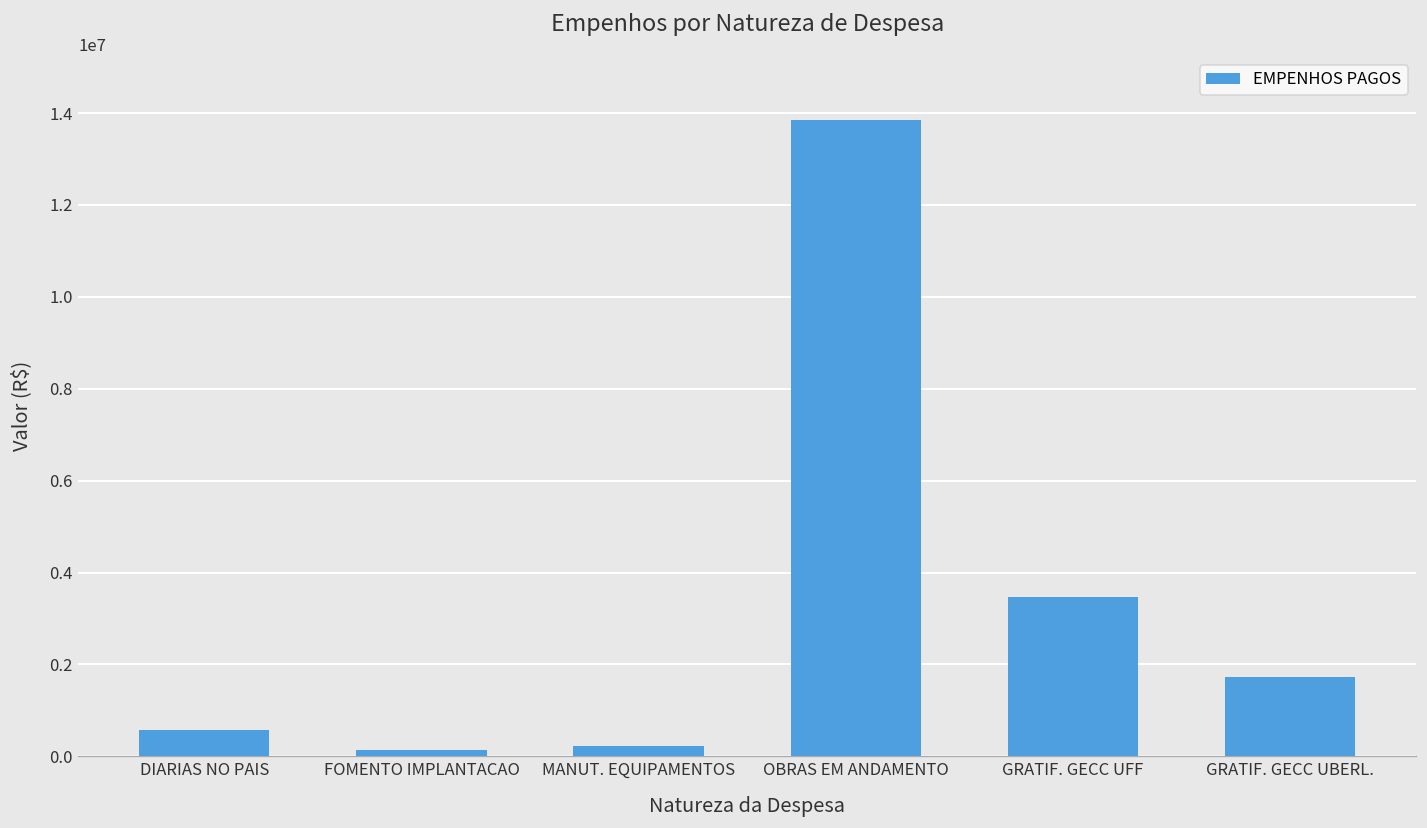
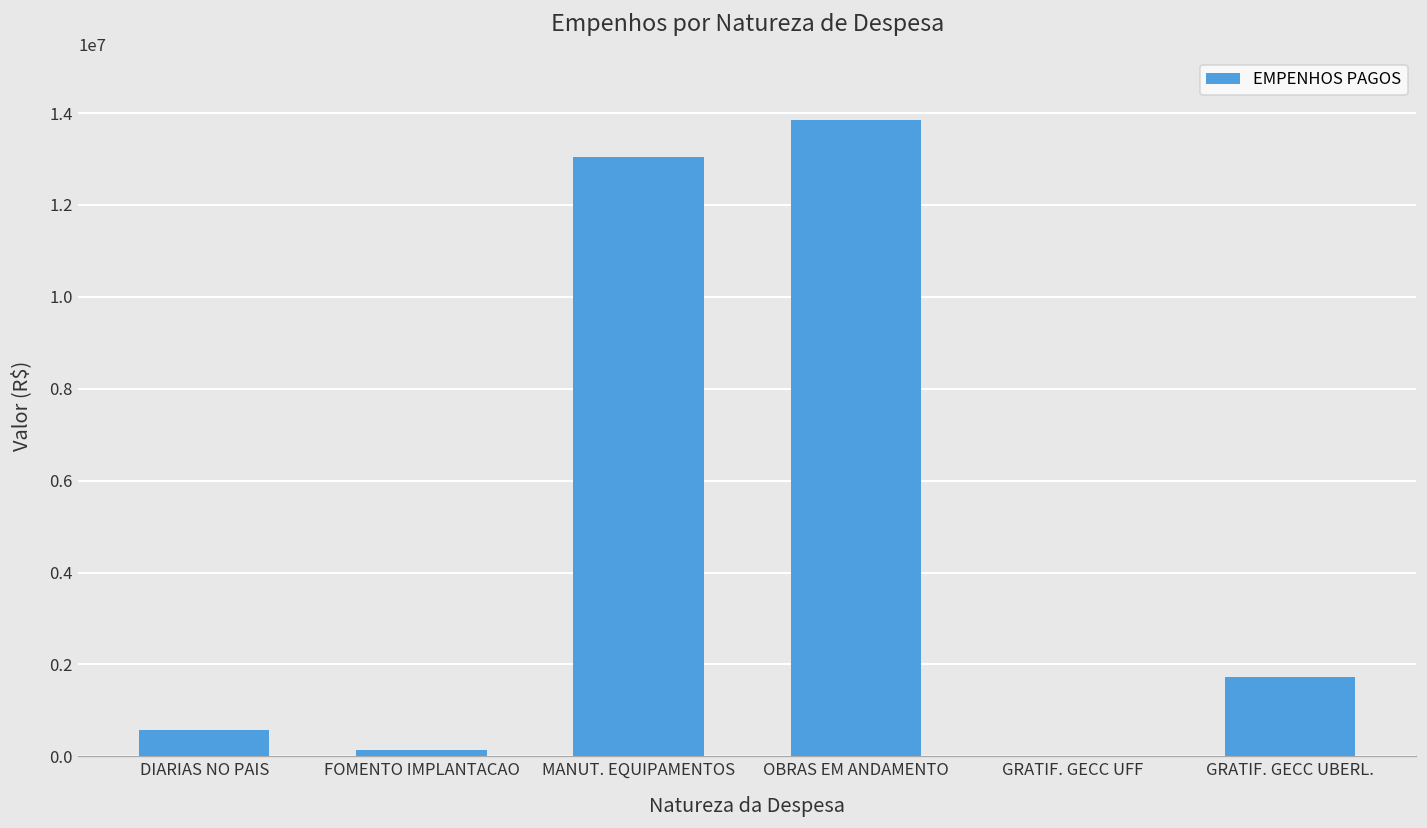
MANUT. EQUIPAMENTOS: 200000 -> 13000000
GRATIF. GECC UFF: 3500000 -> 0
